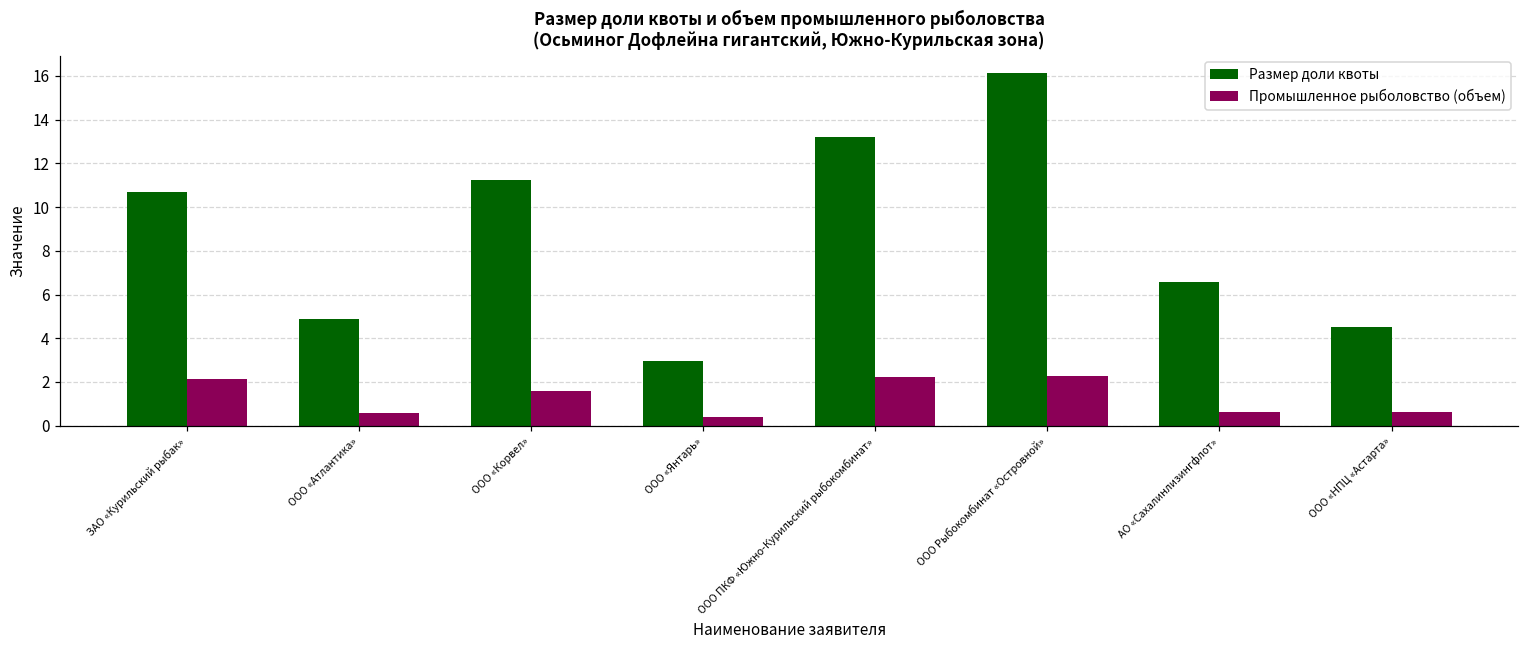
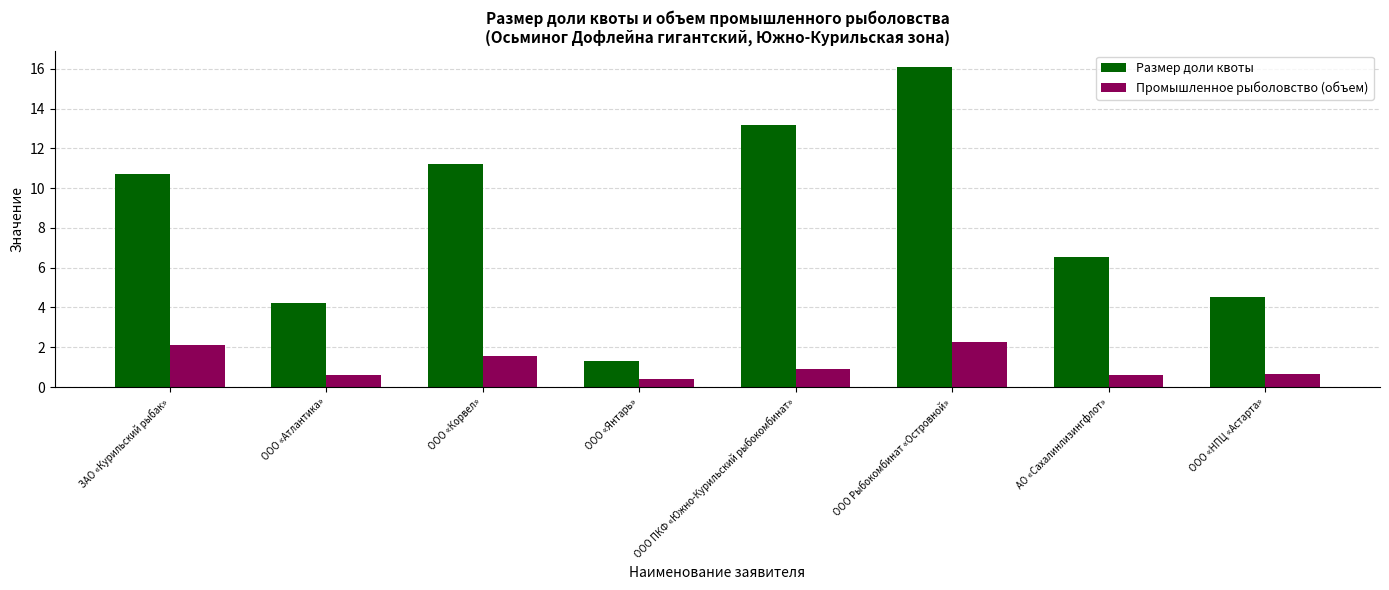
Размер доли квоты, ООО «Атлантика»: 4.9 -> 4.2
Размер доли квоты, ООО «Янтарь»: 3.0 -> 1.3
Промышленное рыболовство (объем), ООО ПКФ «Южно-Курильский рыбокомбинат»: 2.2 -> 0.9
